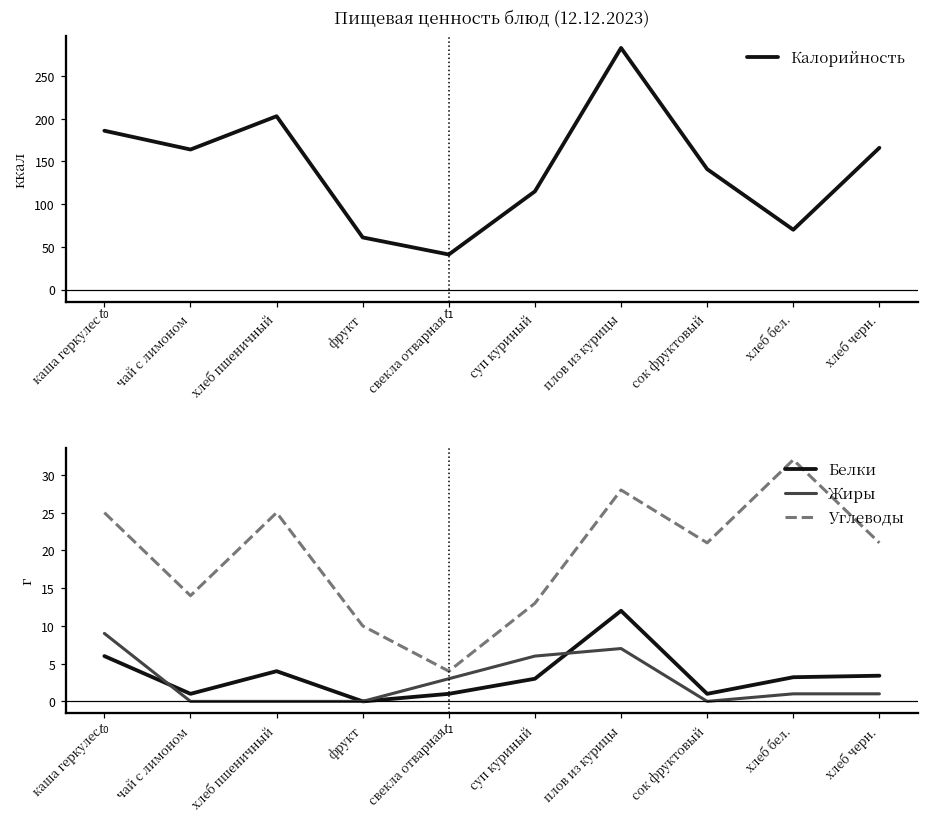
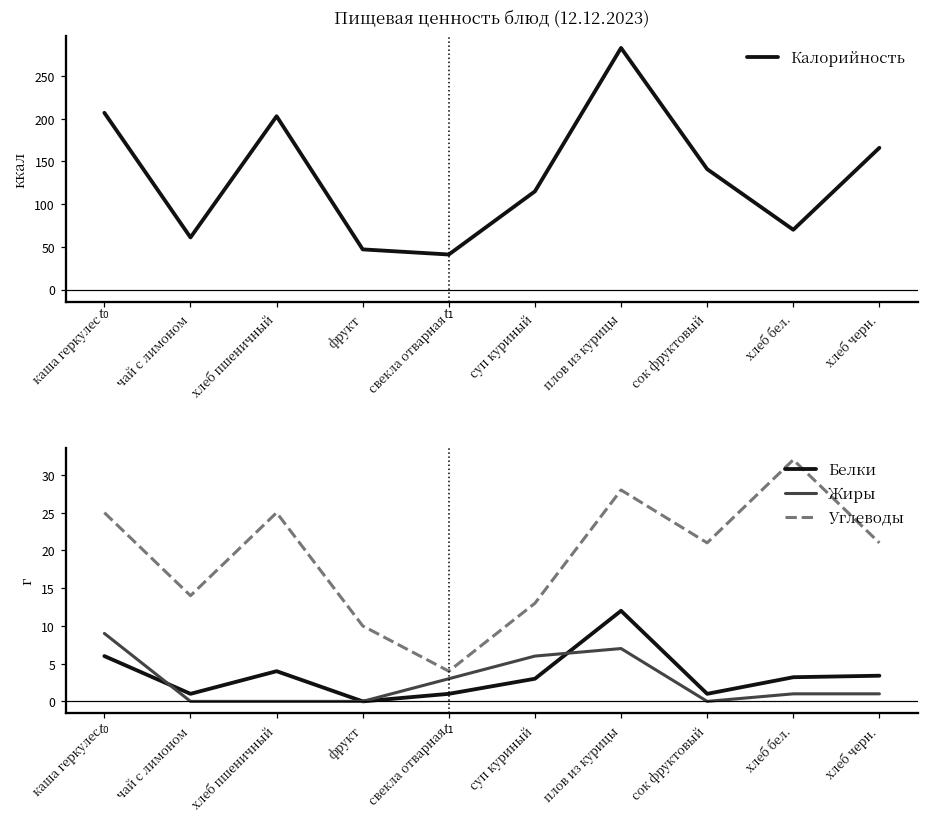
Пищевая ценность блюд (12.12.2023), каша геркулес: 190 -> 210
Пищевая ценность блюд (12.12.2023), чай с лимоном: 160 -> 60
Пищевая ценность блюд (12.12.2023), фрукт: 60 -> 50
